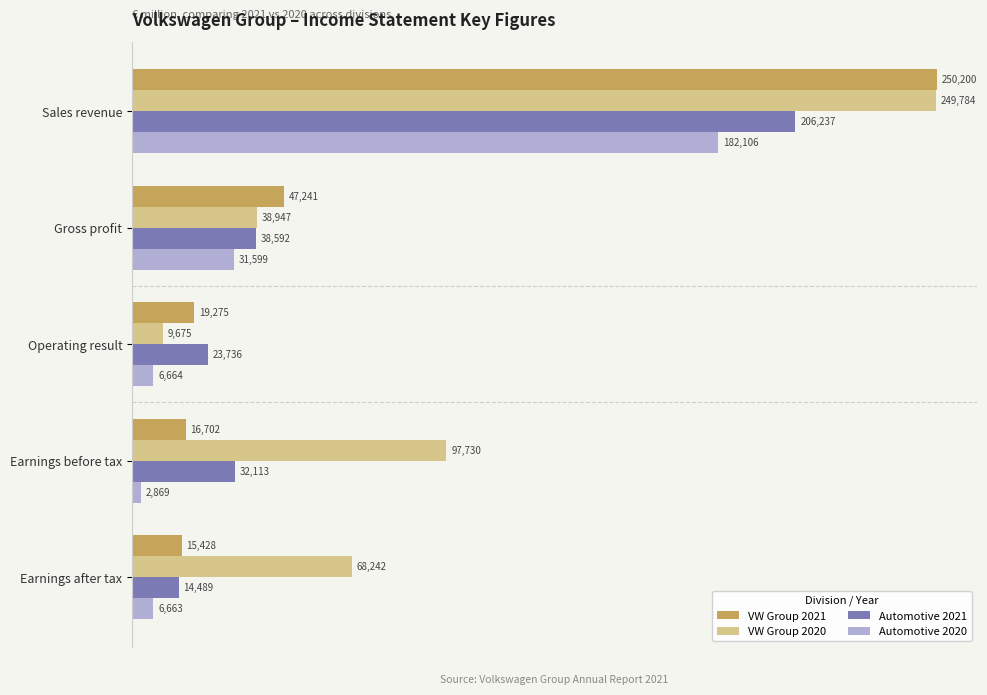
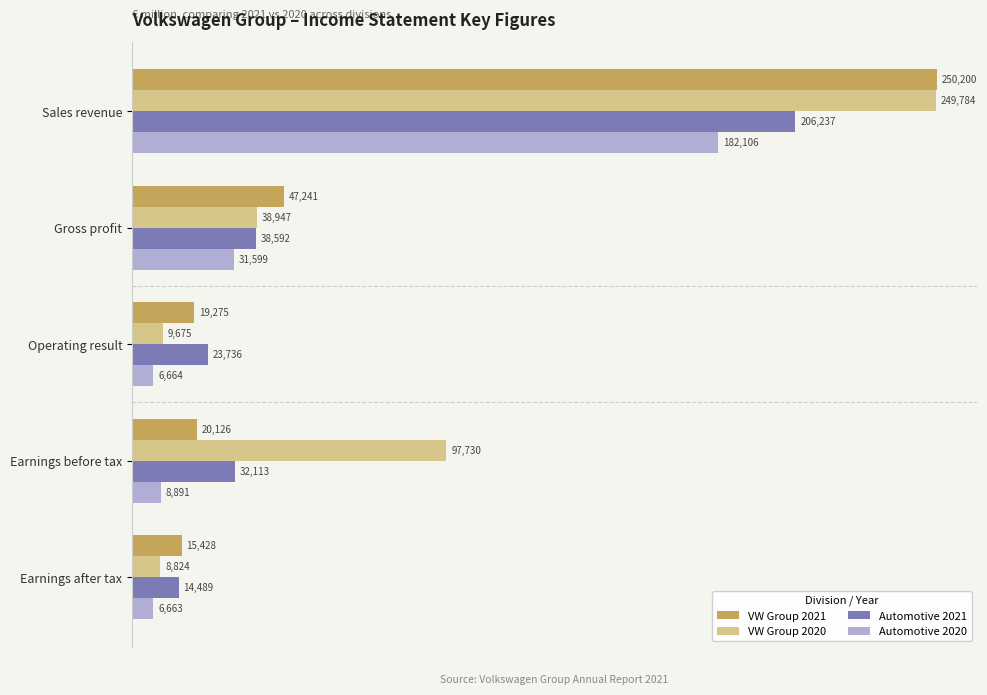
VW Group 2021, Earnings before tax: 16,702 -> 20,126
Automotive 2020, Earnings before tax: 2,869 -> 8,891
VW Group 2020, Earnings after tax: 68,242 -> 8,824
